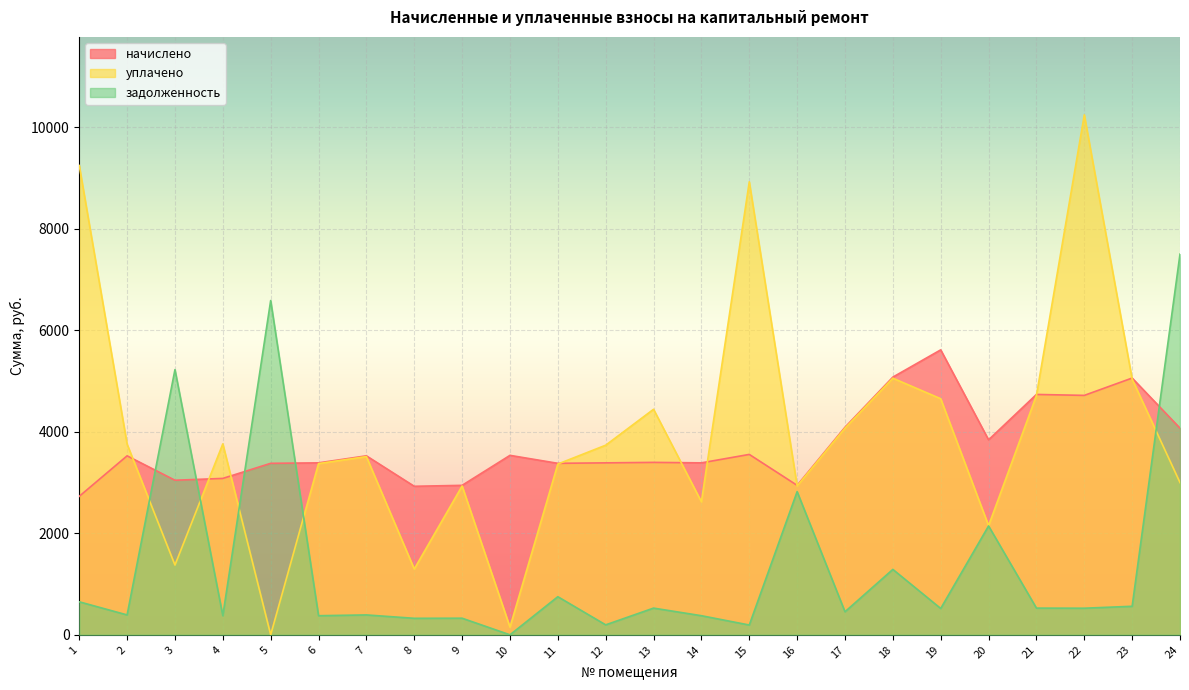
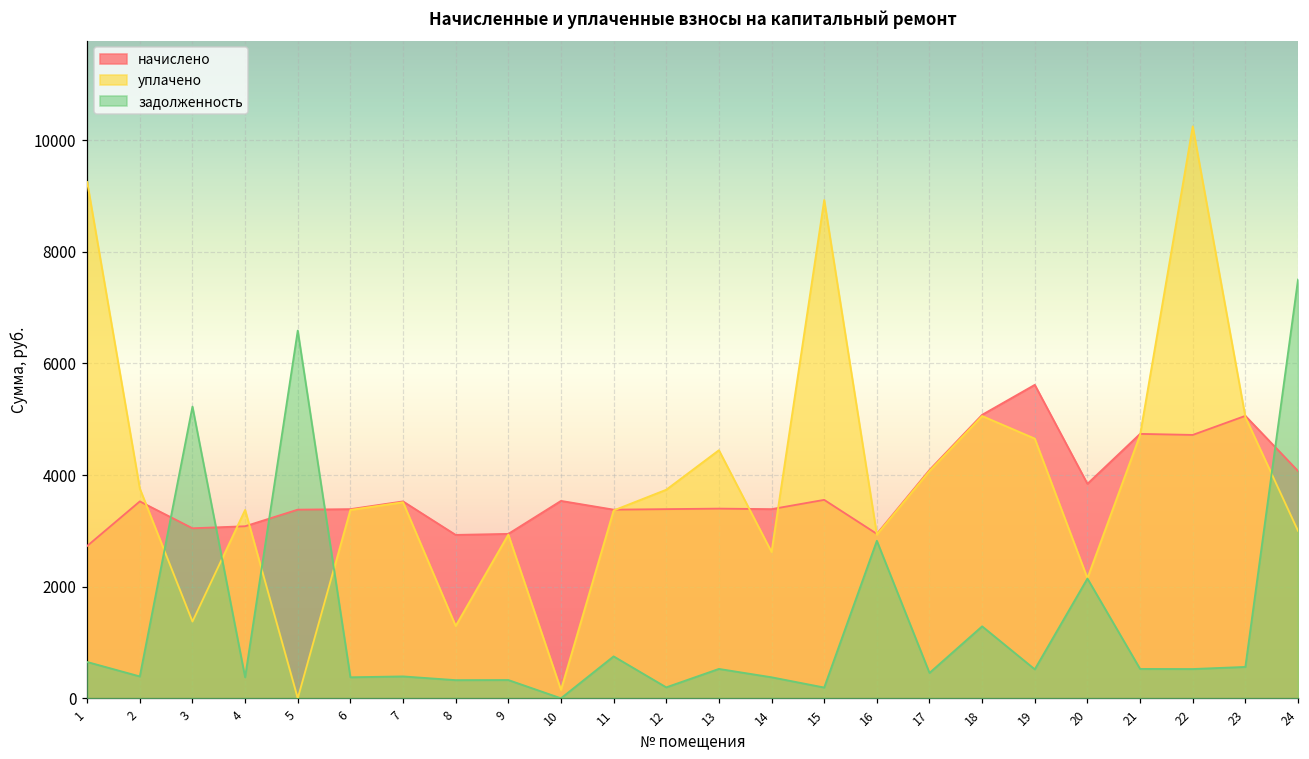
уплачено, 4: 3800 -> 3400
